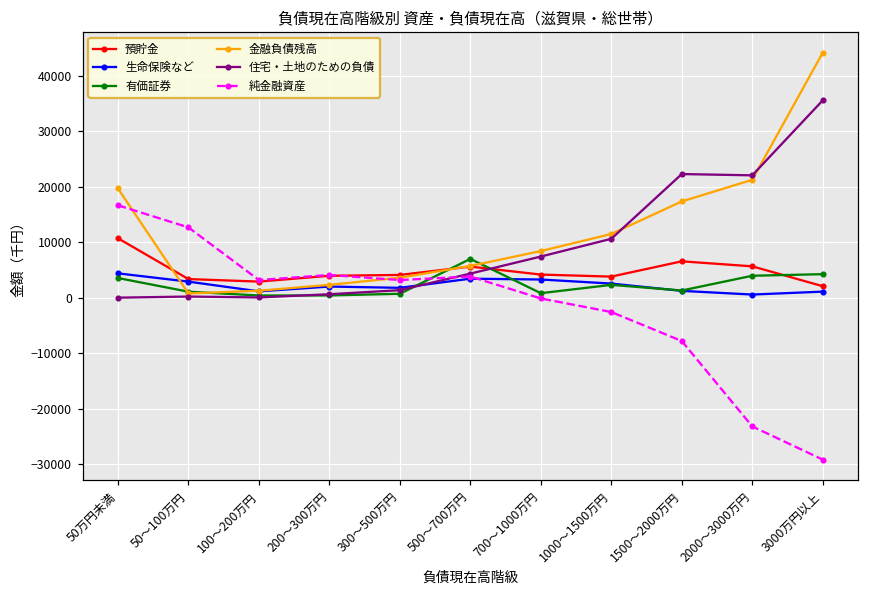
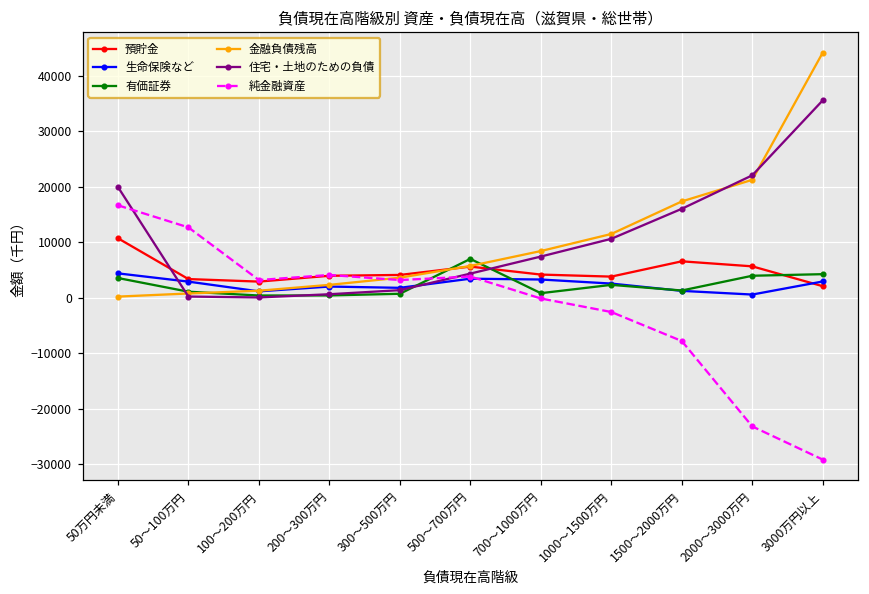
金融負債残高, 50万円未満: 20000 -> 0
住宅・土地のための負債, 50万円未満: 0 -> 20000
住宅・土地のための負債, 1500～2000万円: 22000 -> 16000
生命保険など, 3000万円以上: 1000 -> 3000
